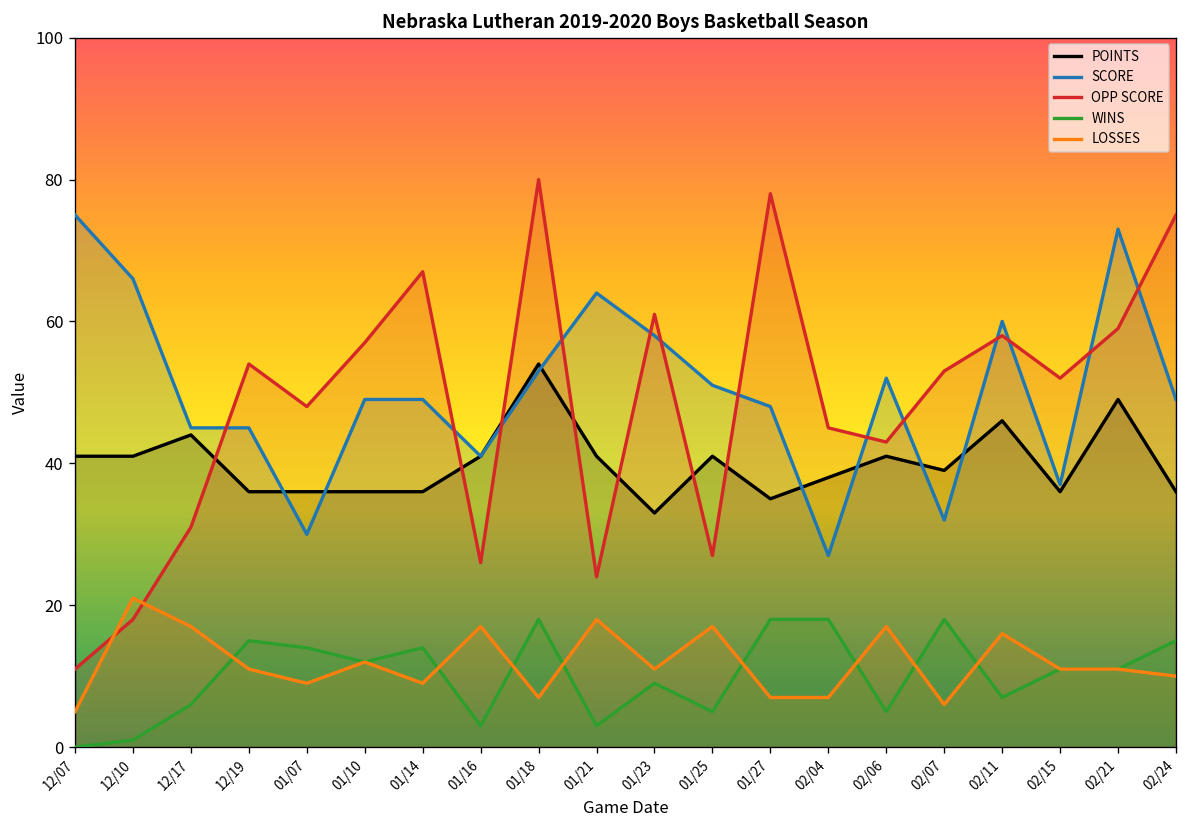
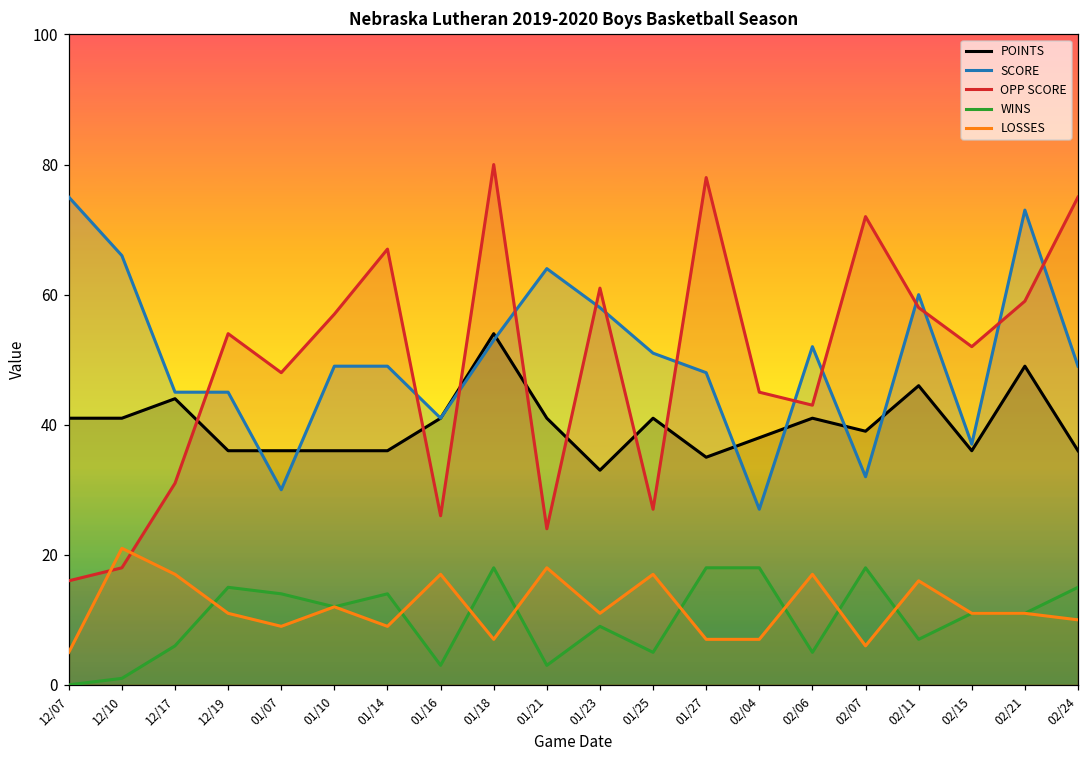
OPP SCORE, 12/07: 11 -> 16
OPP SCORE, 02/07: 53 -> 72
